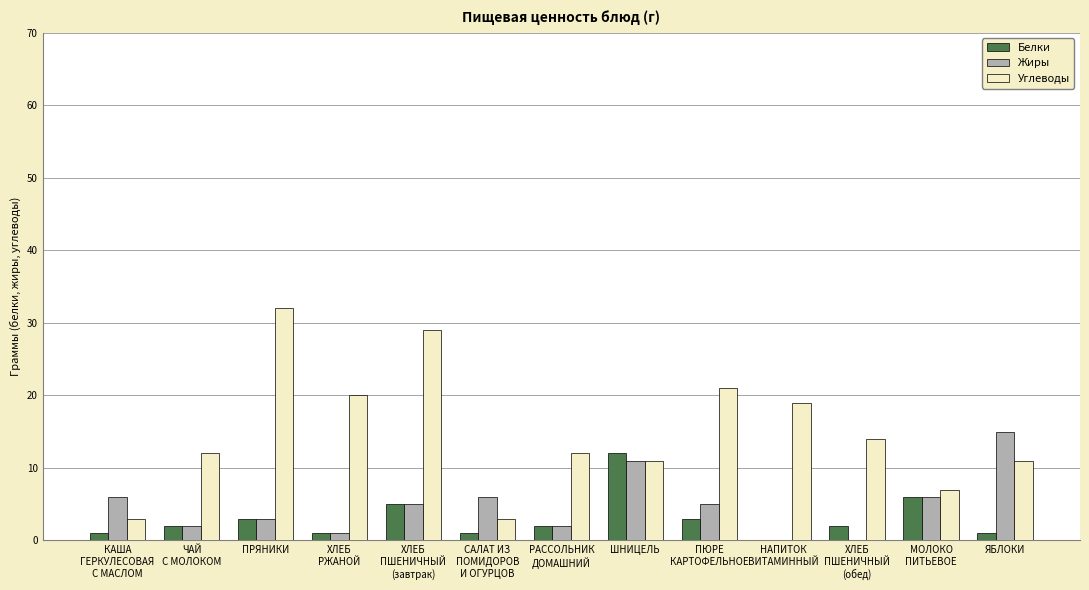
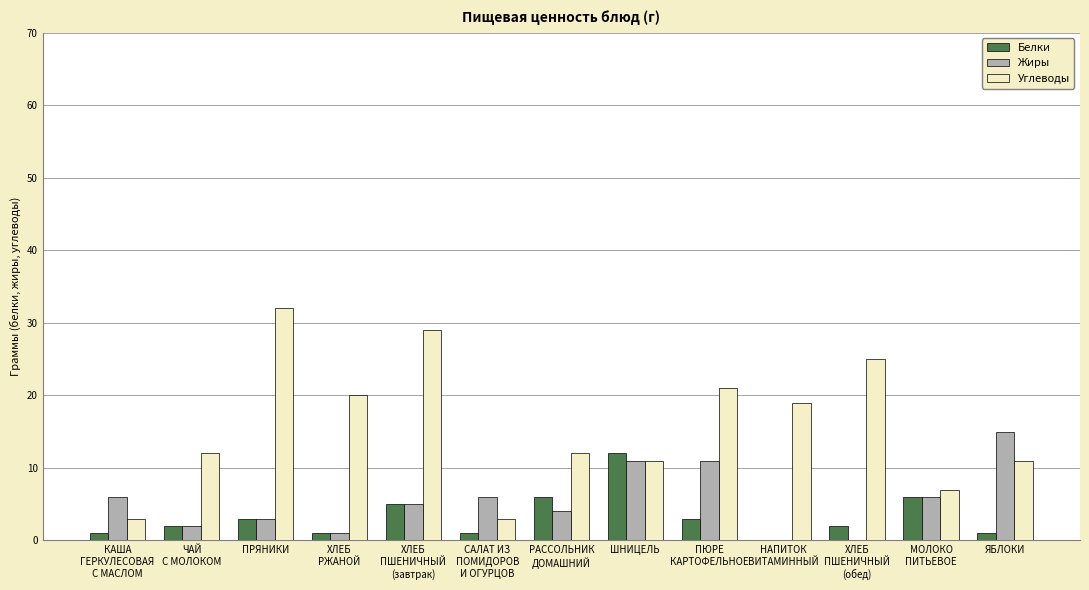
Белки, РАССОЛЬНИК ДОМАШНИЙ: 2 -> 6
Жиры, РАССОЛЬНИК ДОМАШНИЙ: 2 -> 4
Жиры, ПЮРЕ КАРТОФЕЛЬНОЕ: 5 -> 11
Углеводы, ХЛЕБ ПШЕНИЧНЫЙ (обед): 14 -> 25
